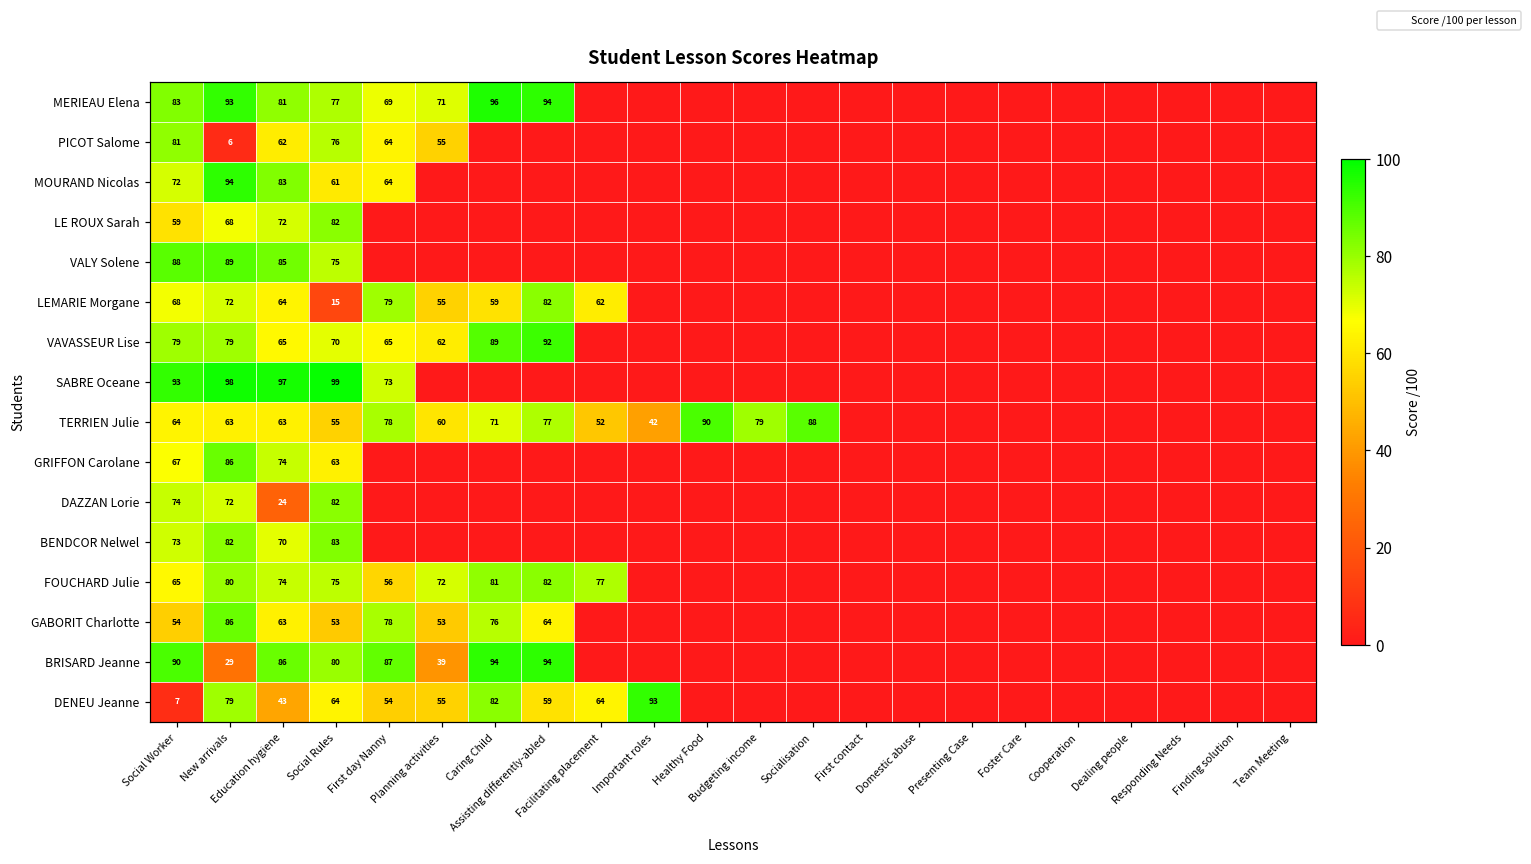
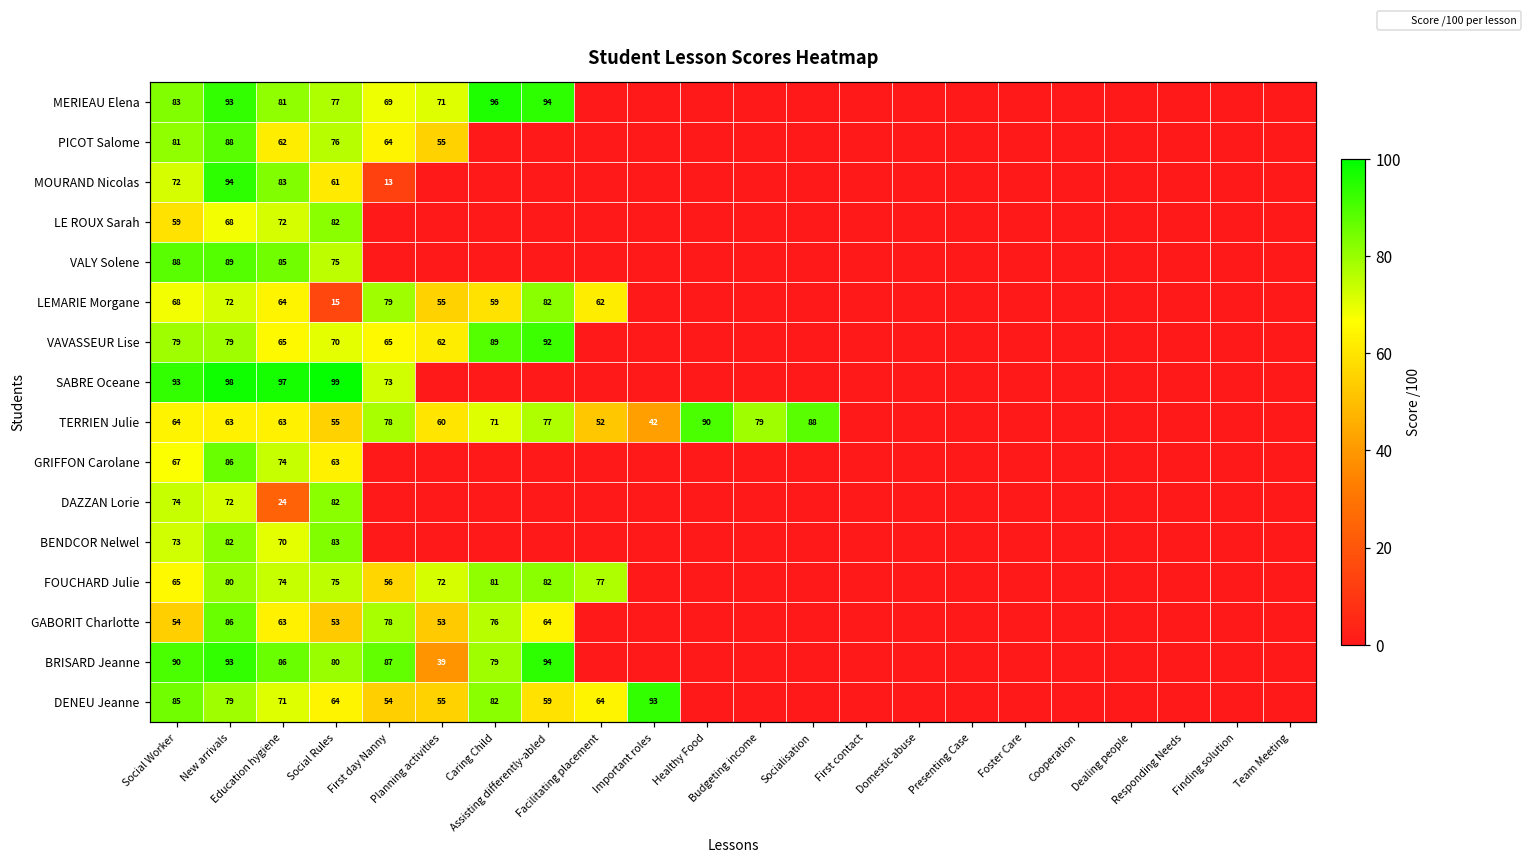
PICOT Salome, New arrivals: 6 -> 88
MOURAND Nicolas, First day Nanny: 64 -> 13
BRISARD Jeanne, New arrivals: 29 -> 93
BRISARD Jeanne, Caring Child: 94 -> 79
DENEU Jeanne, Social Worker: 7 -> 85
DENEU Jeanne, Education hygiene: 43 -> 71
